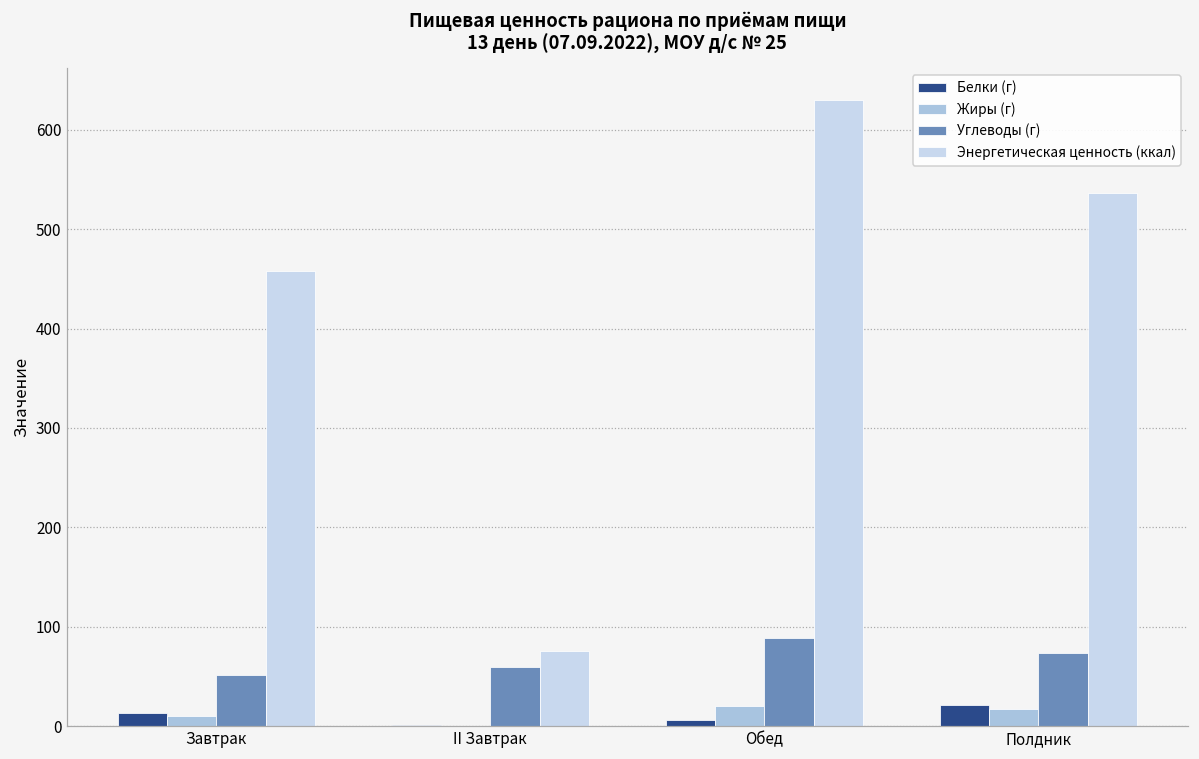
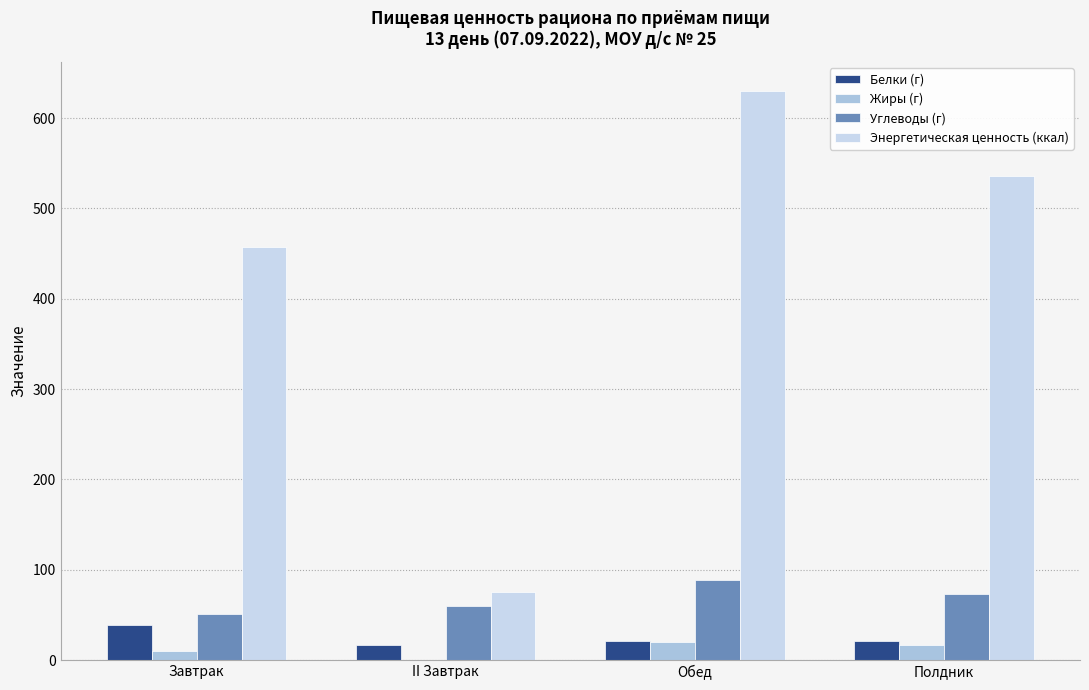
Белки (г), Завтрак: 10 -> 40
Белки (г), II Завтрак: 0 -> 20
Белки (г), Обед: 10 -> 20
